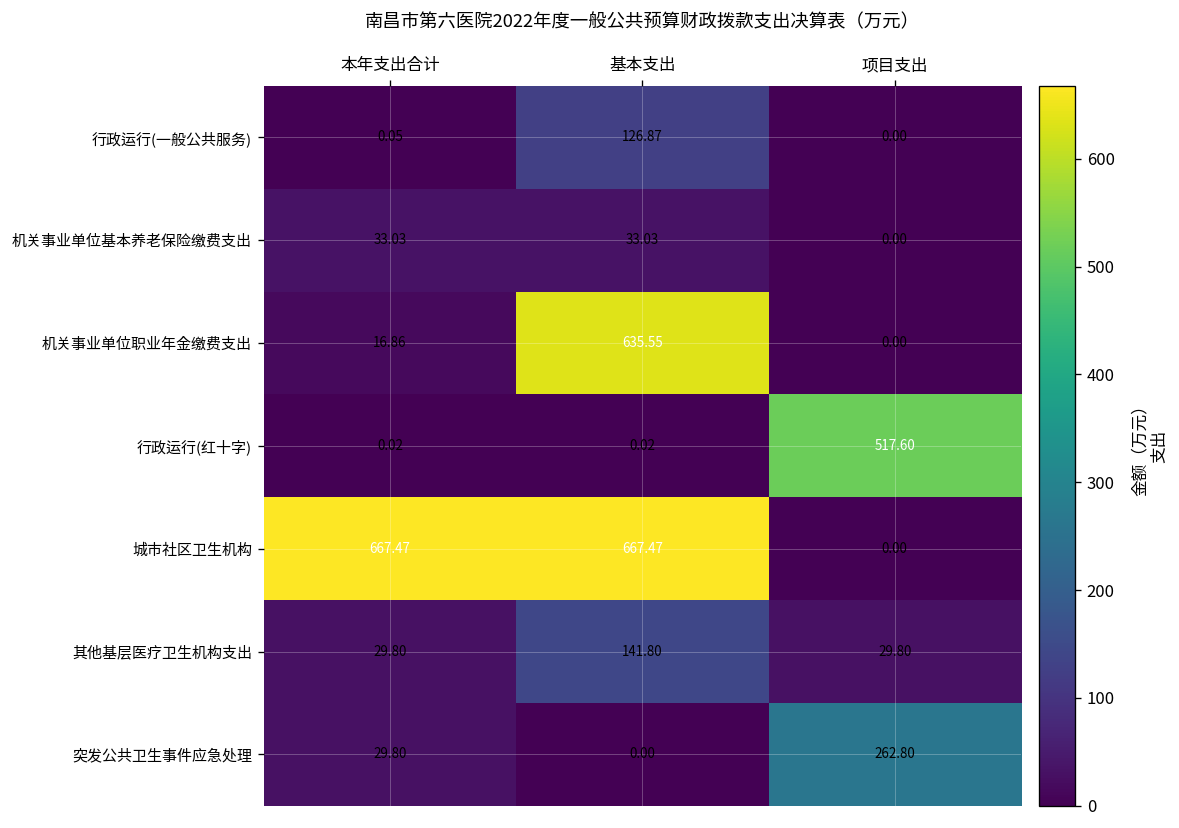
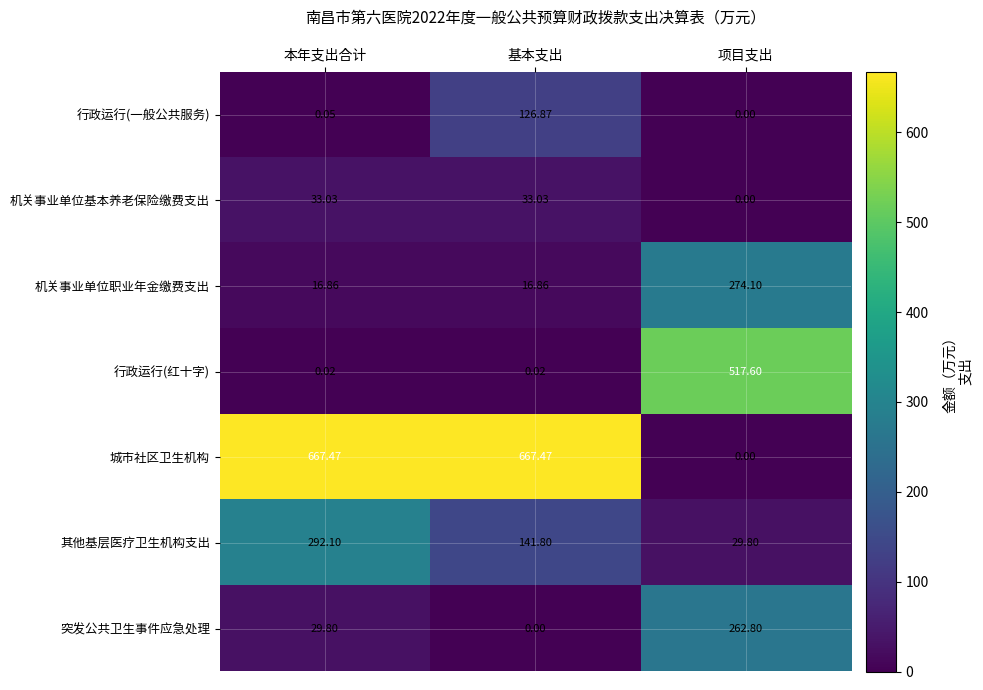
机关事业单位职业年金缴费支出, 基本支出: 635.55 -> 16.86
机关事业单位职业年金缴费支出, 项目支出: 0.00 -> 274.10
其他基层医疗卫生机构支出, 本年支出合计: 29.80 -> 292.10
